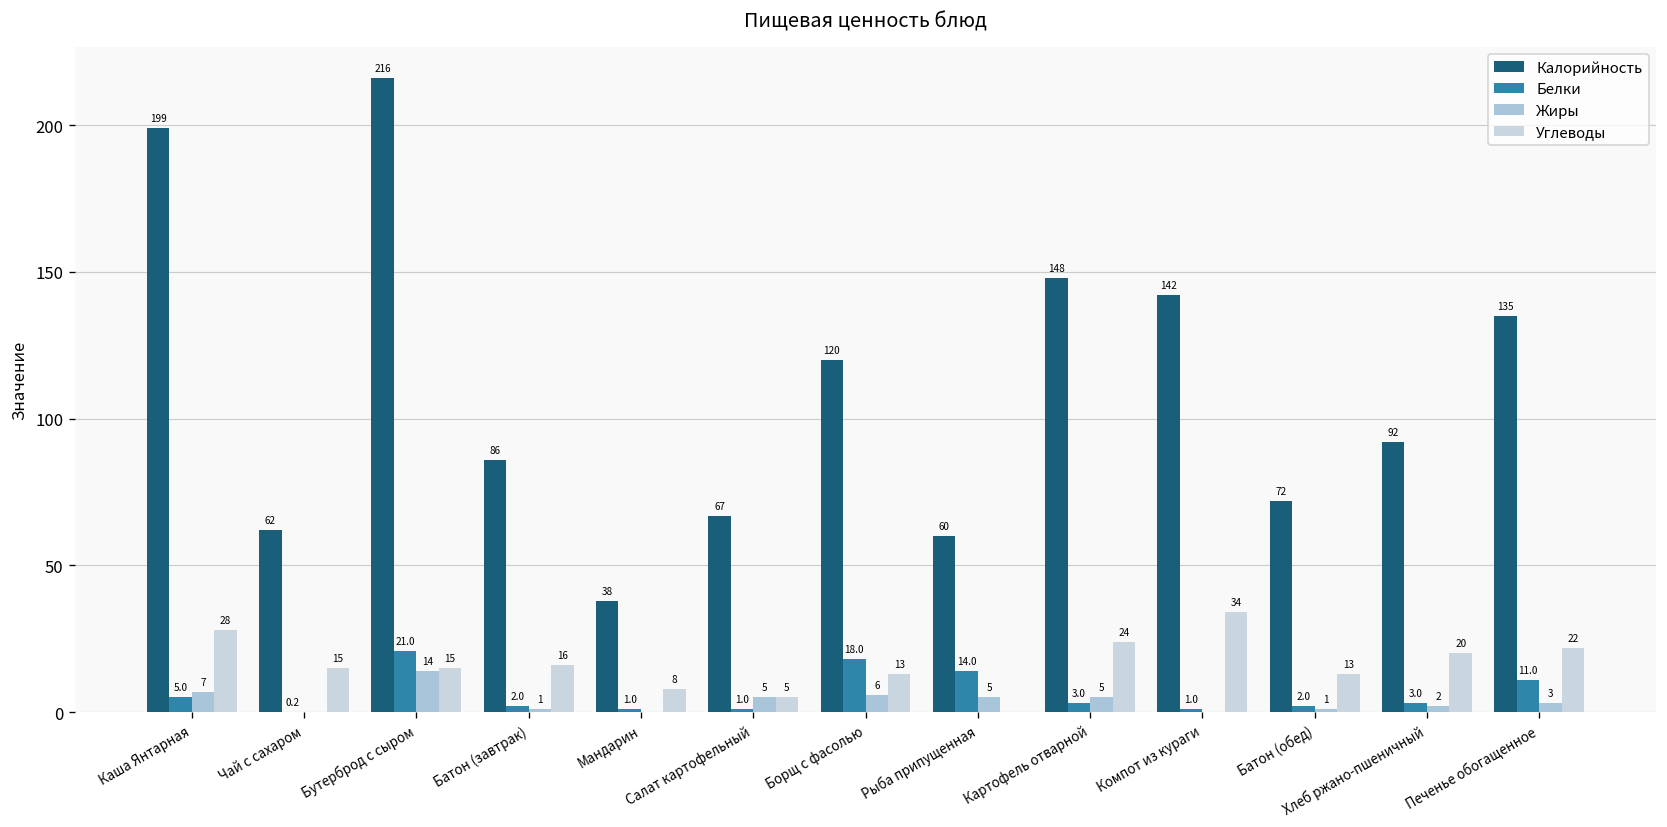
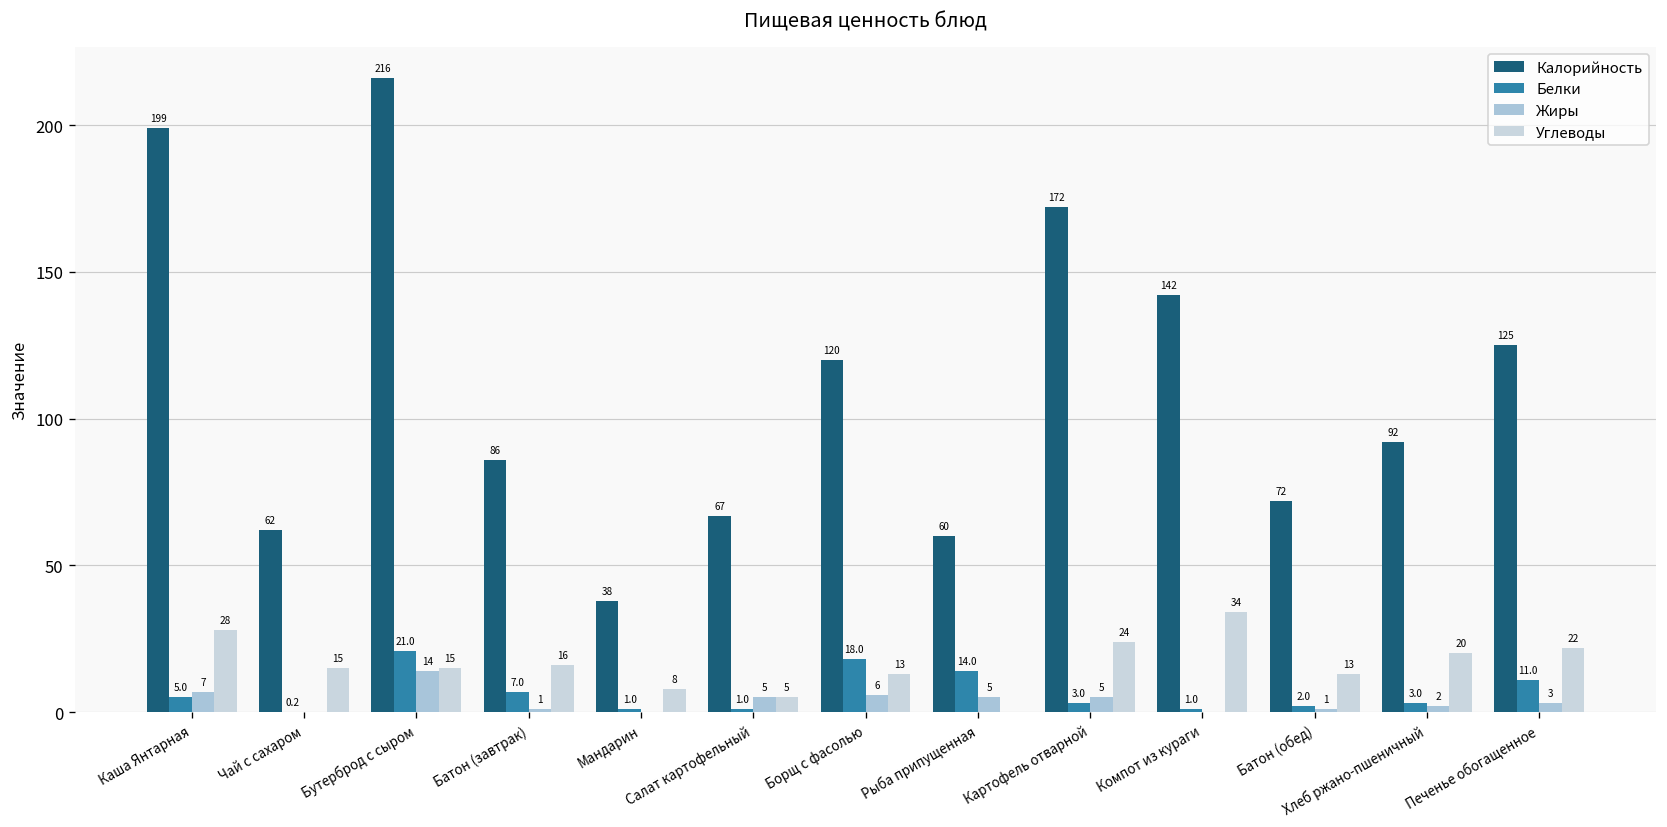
Белки, Батон (завтрак): 2.0 -> 7.0
Калорийность, Картофель отварной: 148 -> 172
Калорийность, Печенье обогащенное: 135 -> 125
